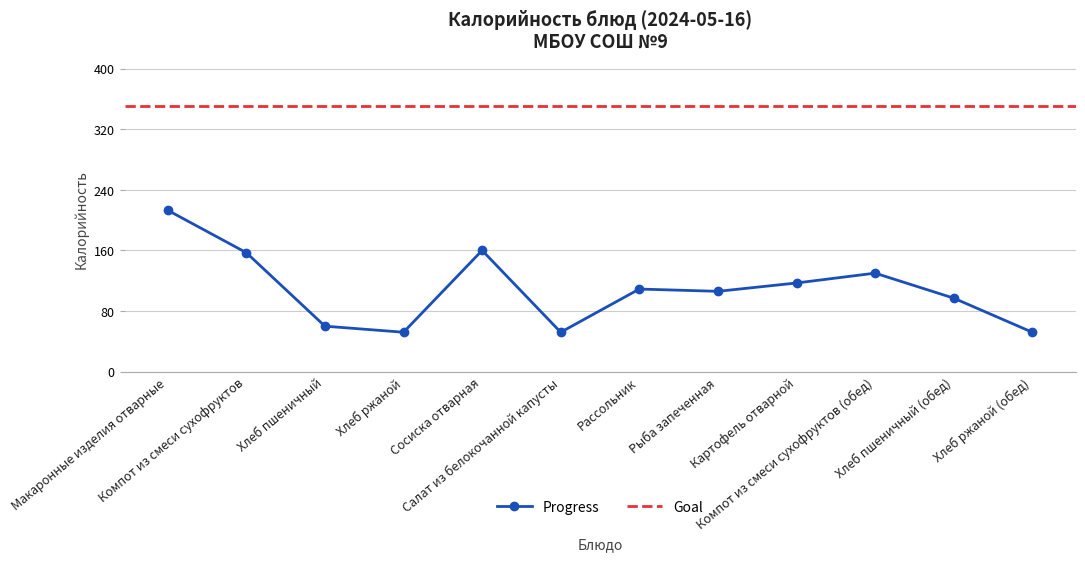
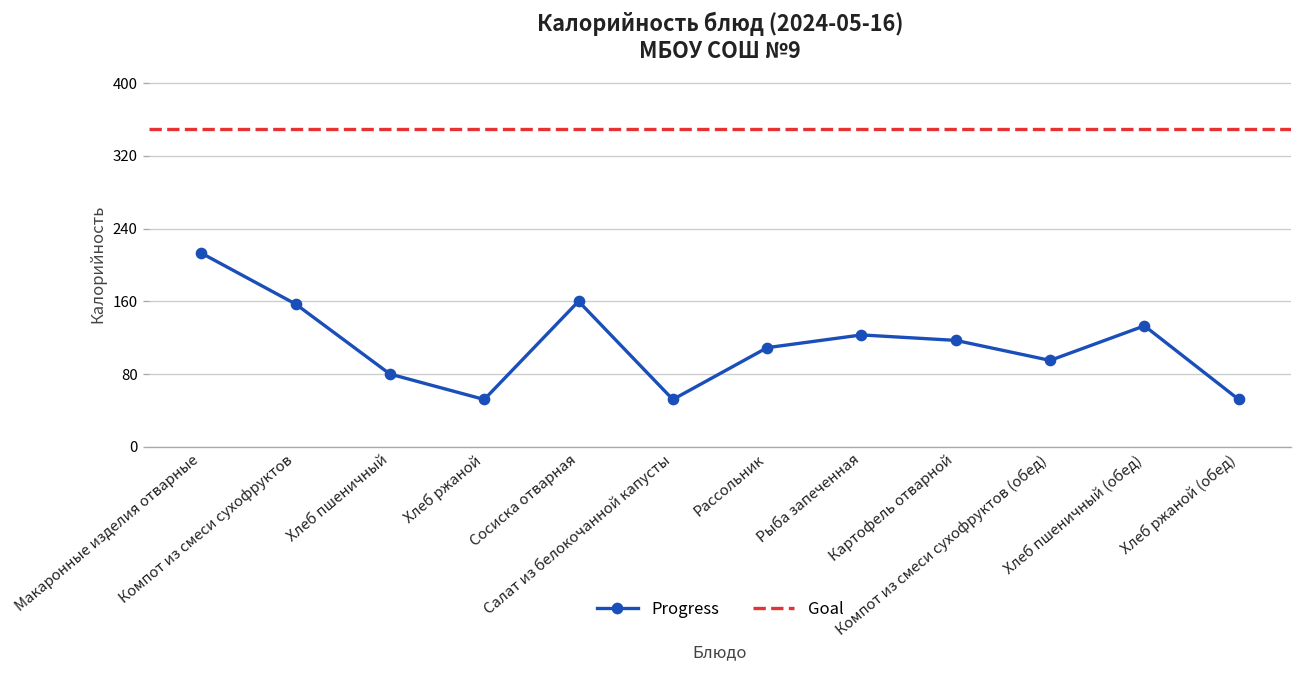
Хлеб пшеничный: 60 -> 80
Рыба запеченная: 110 -> 120
Компот из смеси сухофруктов (обед): 130 -> 100
Хлеб пшеничный (обед): 100 -> 130
